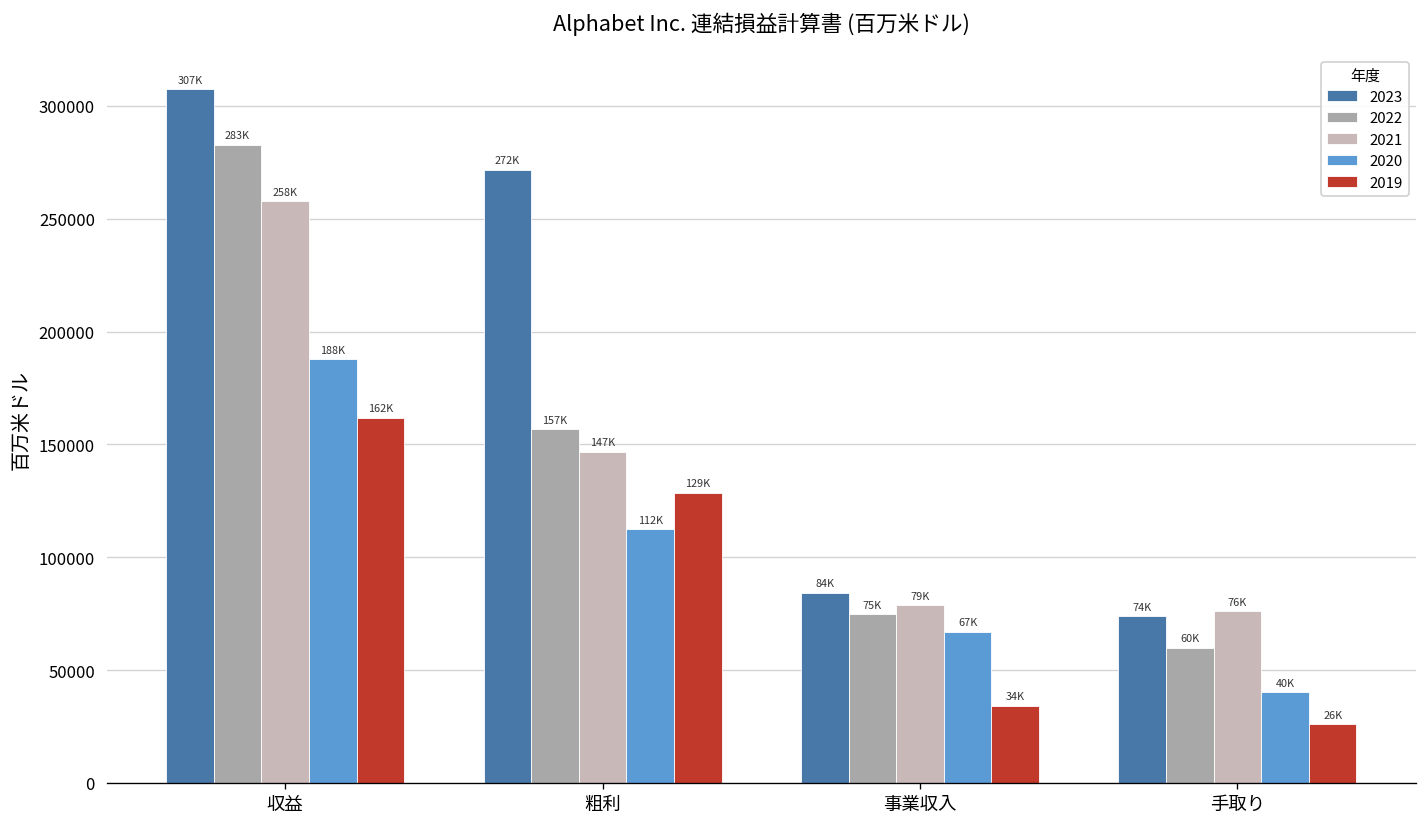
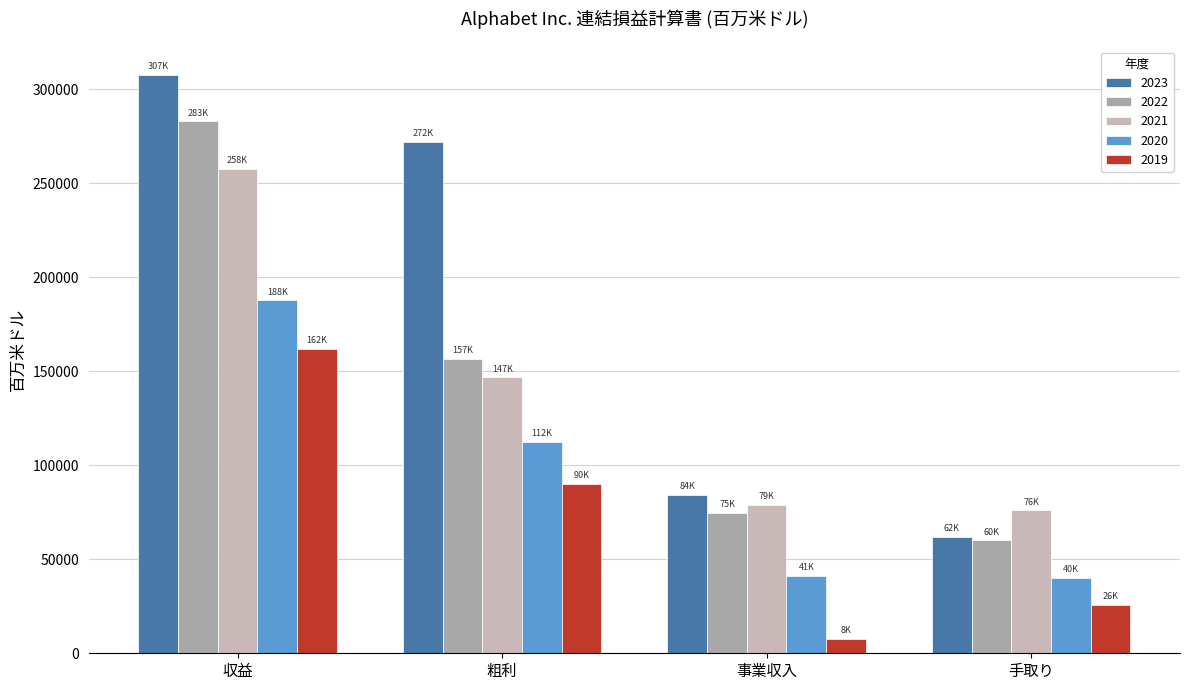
2019, 粗利: 129K -> 90K
2020, 事業収入: 67K -> 41K
2019, 事業収入: 34K -> 8K
2023, 手取り: 74K -> 62K
